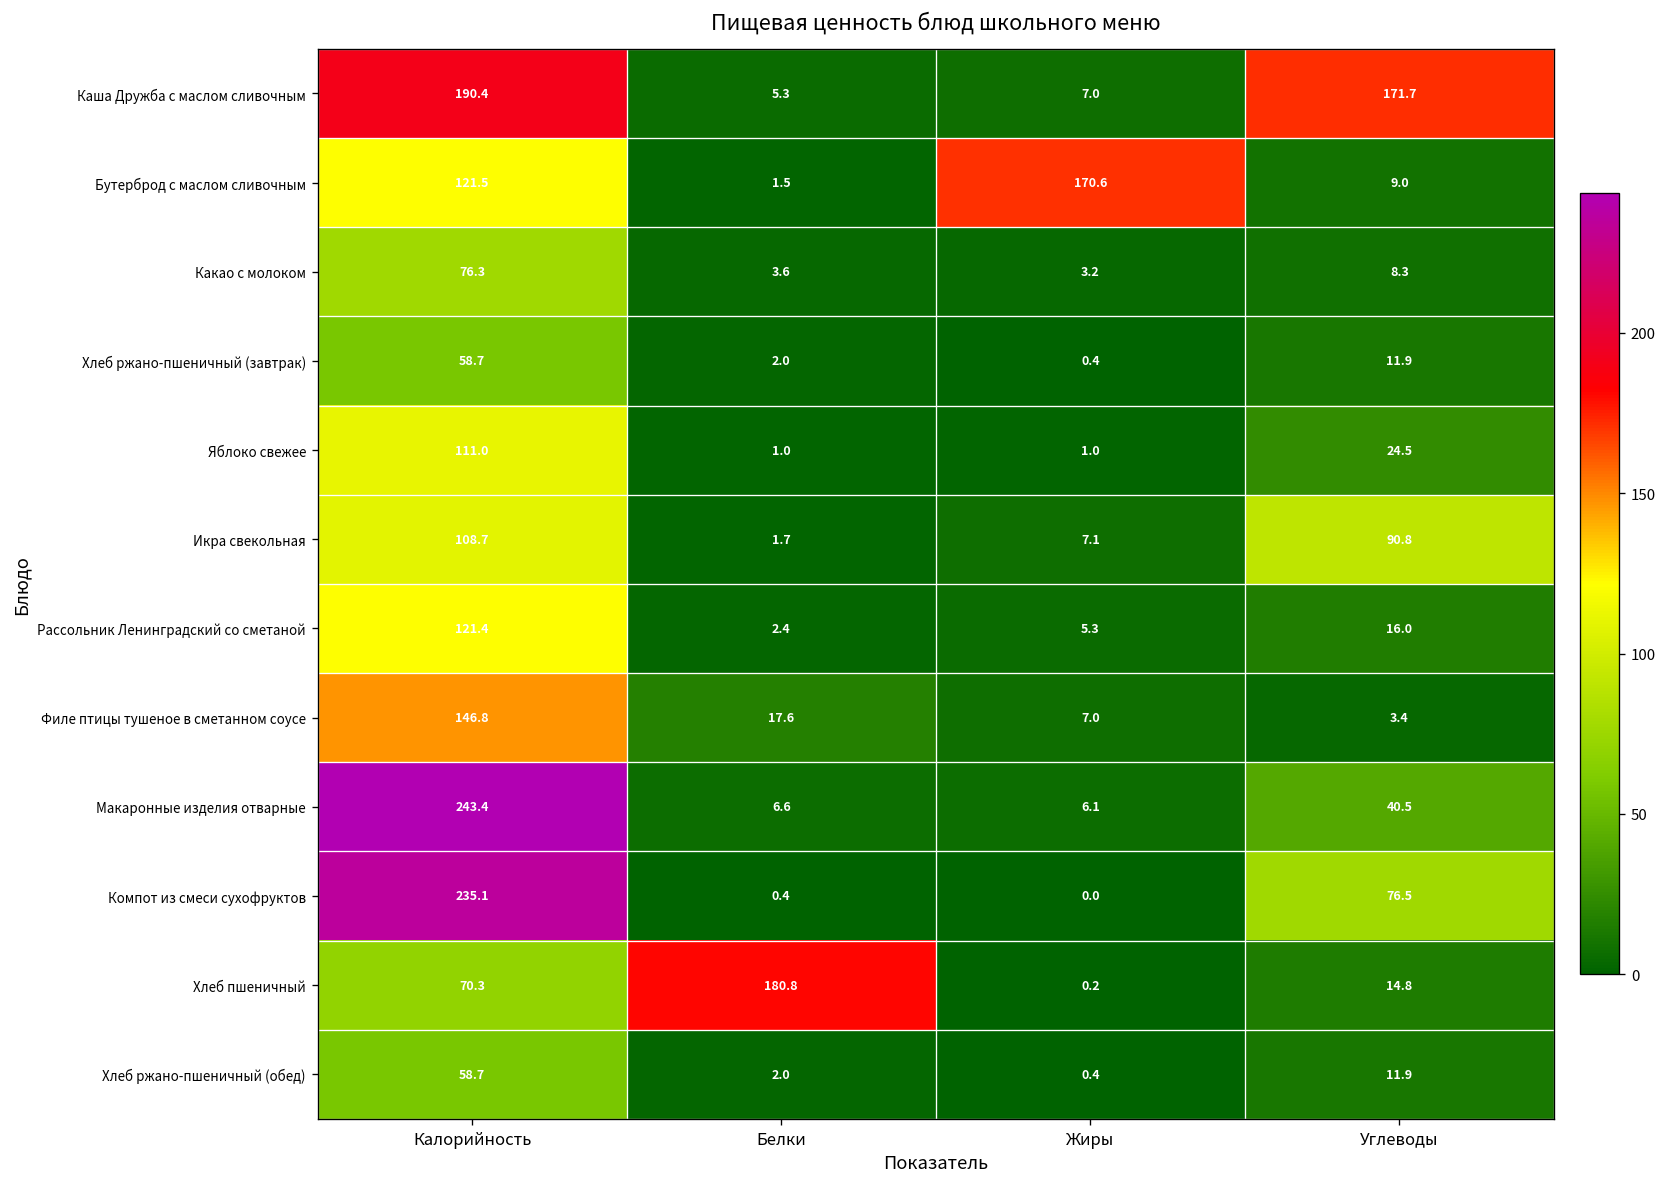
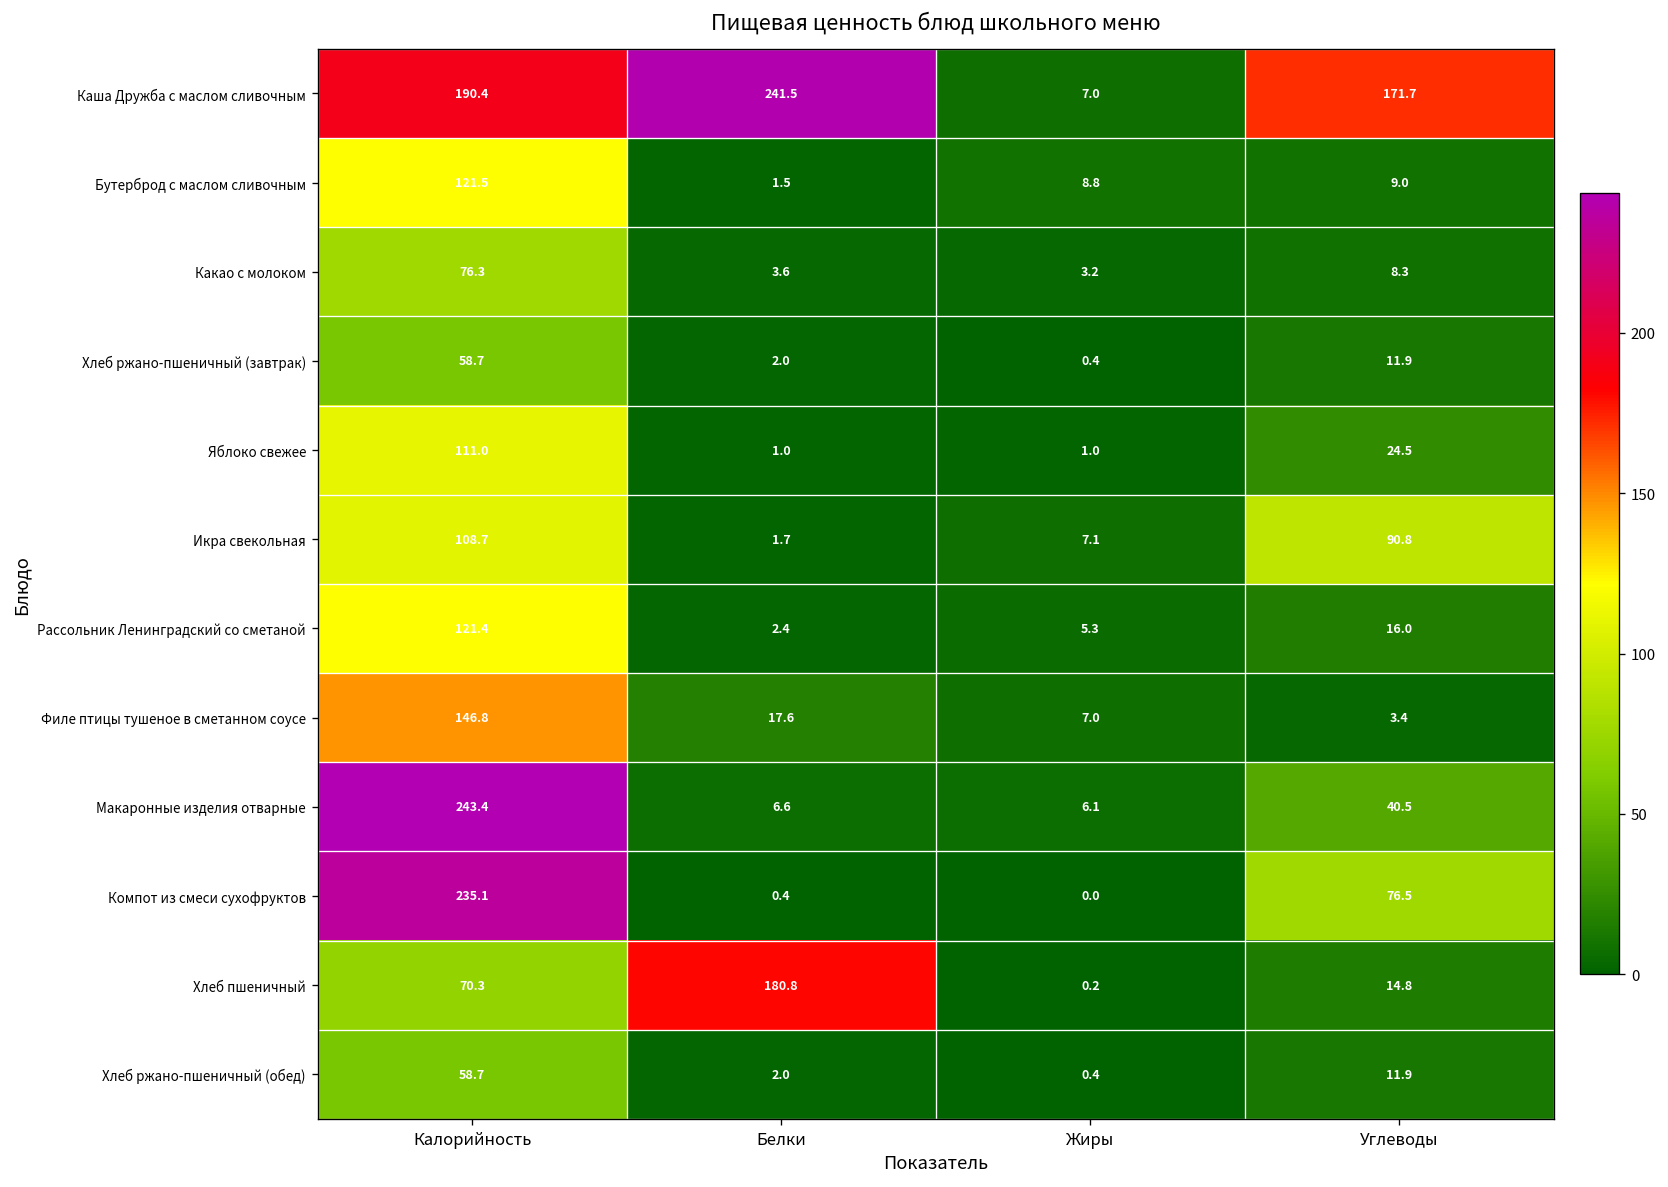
Каша Дружба с маслом сливочным, Белки: 5.3 -> 241.5
Бутерброд с маслом сливочным, Жиры: 170.6 -> 8.8
